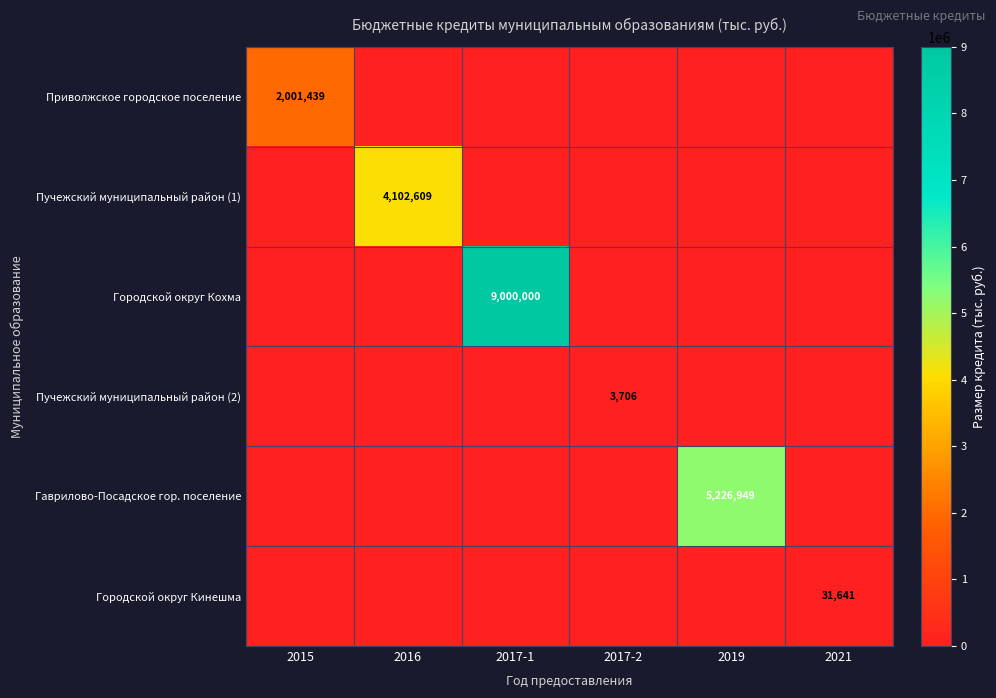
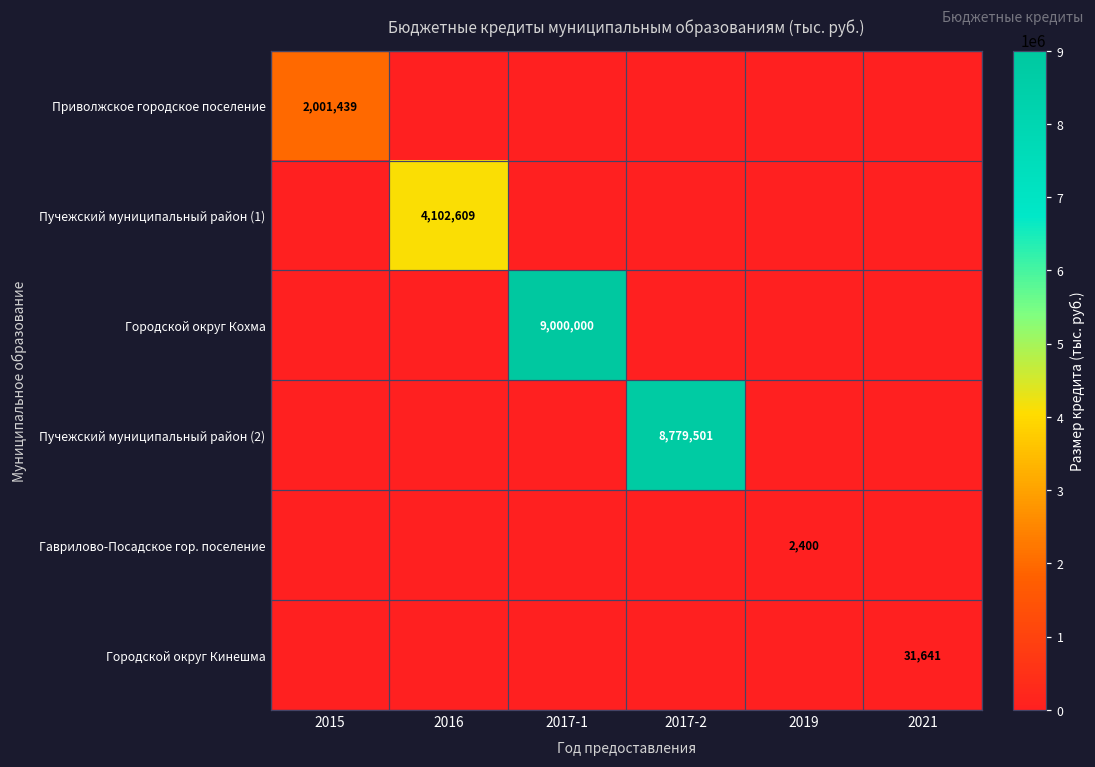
Пучежский муниципальный район (2), 2017-2: 3,706 -> 8,779,501
Гаврилово-Посадское гор. поселение, 2019: 5,226,949 -> 2,400
